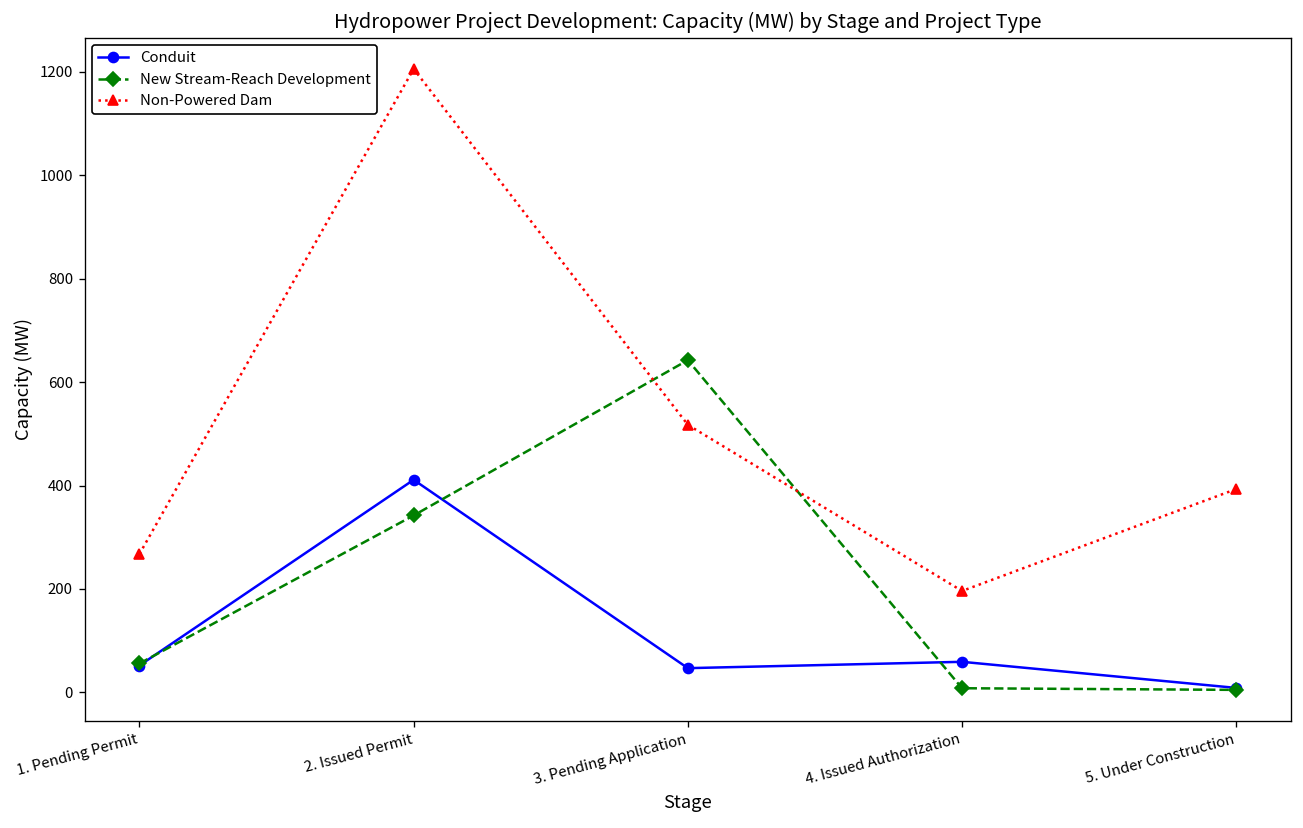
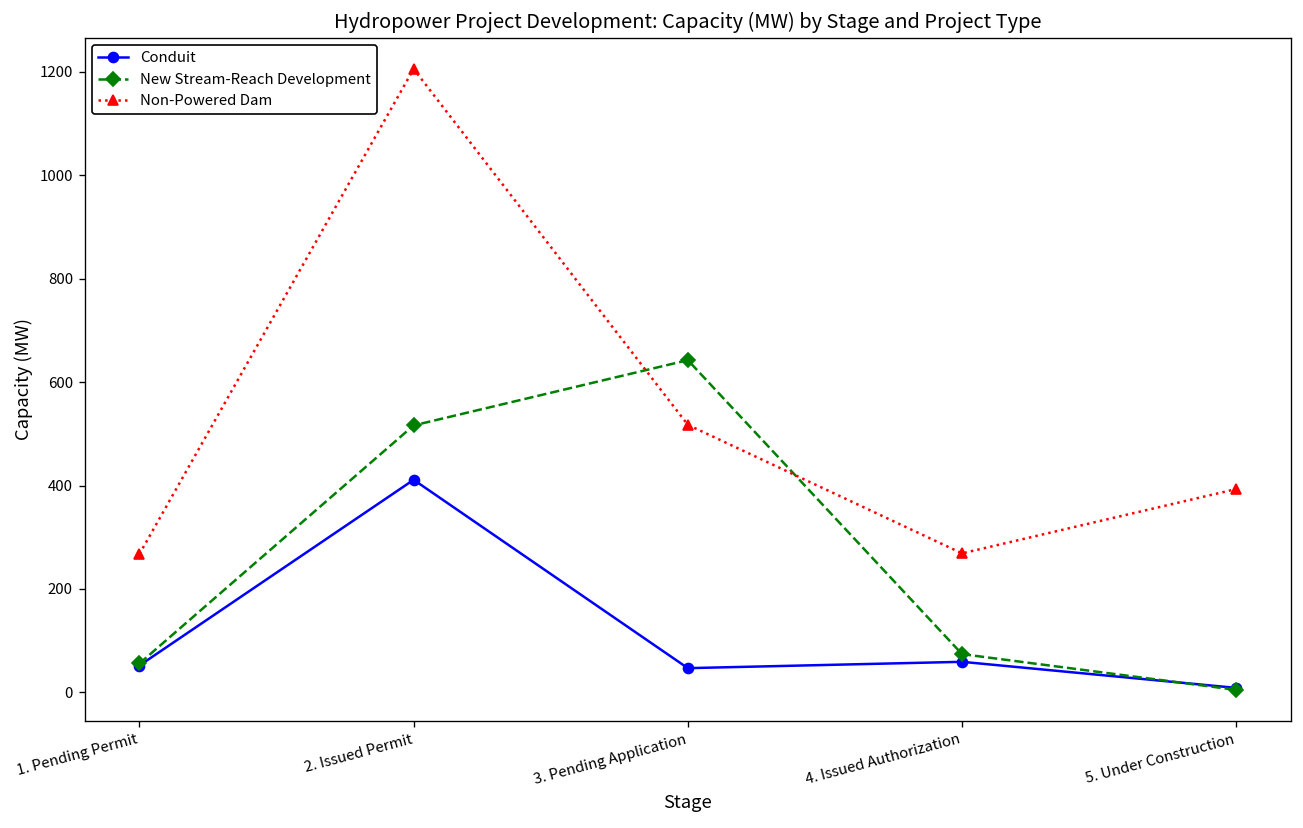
New Stream-Reach Development, 2. Issued Permit: 340 -> 520
New Stream-Reach Development, 4. Issued Authorization: 10 -> 70
Non-Powered Dam, 4. Issued Authorization: 200 -> 270
